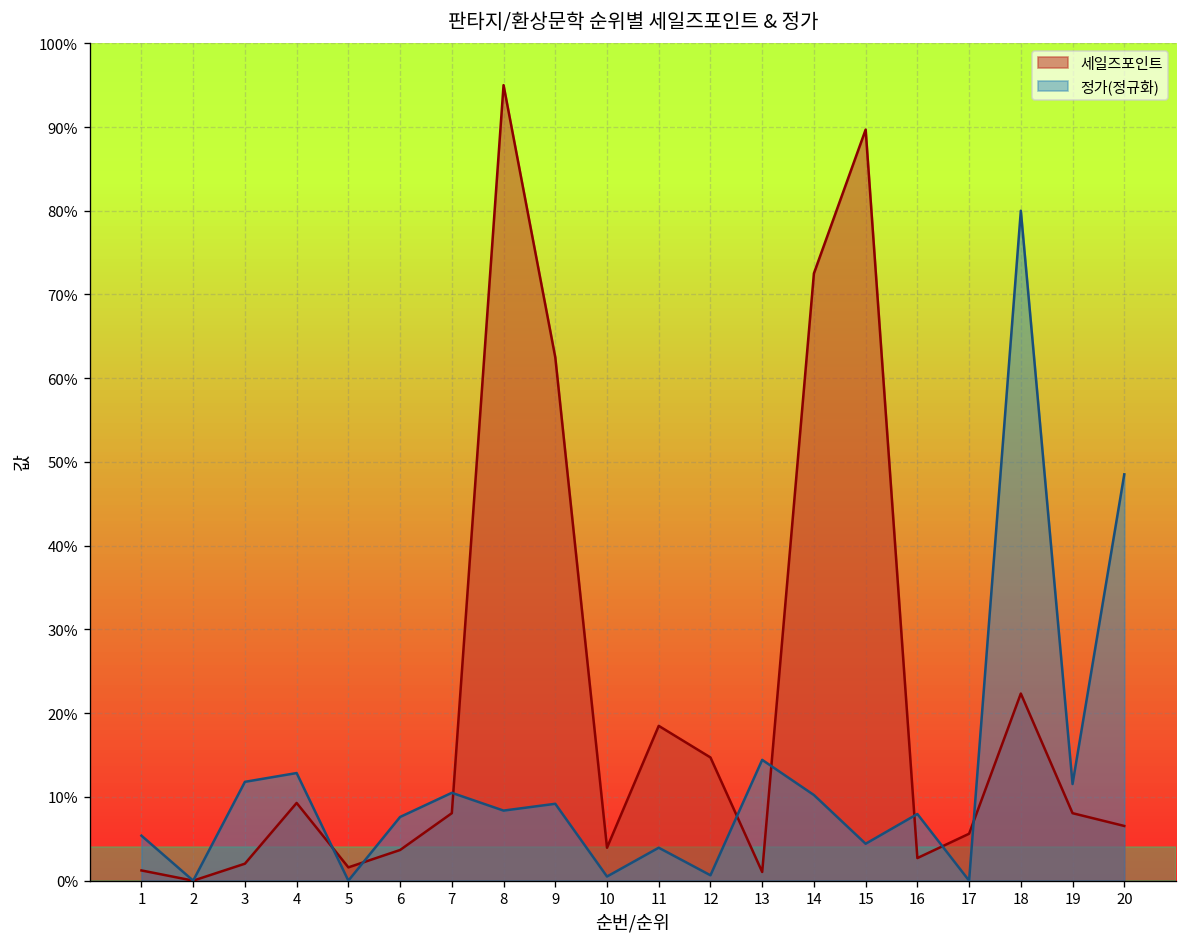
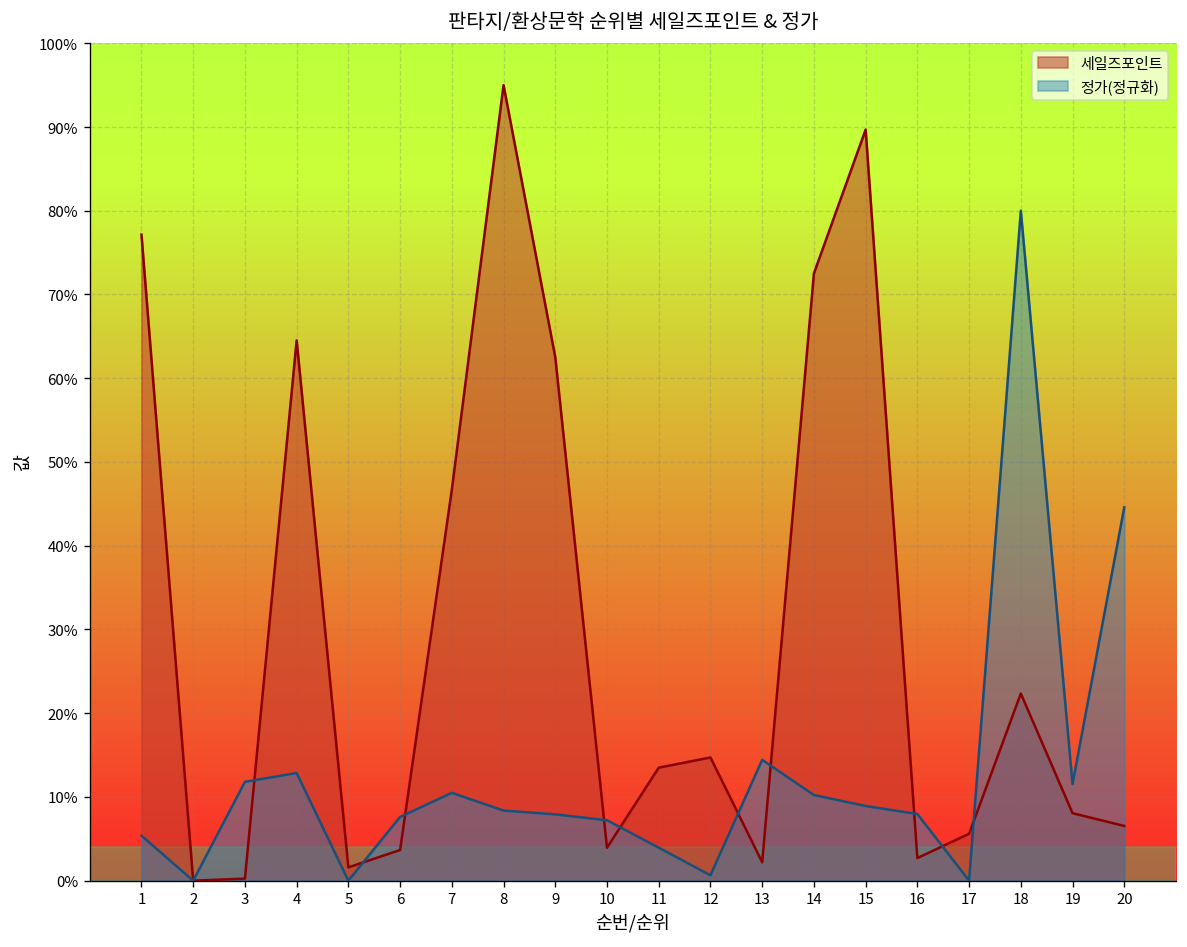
세일즈포인트, 1: 1% -> 77%
세일즈포인트, 3: 2% -> 0%
세일즈포인트, 4: 9% -> 65%
세일즈포인트, 7: 8% -> 47%
정가(정규화), 9: 9% -> 8%
정가(정규화), 10: 0% -> 7%
세일즈포인트, 11: 18% -> 13%
세일즈포인트, 13: 1% -> 2%
정가(정규화), 15: 4% -> 9%
정가(정규화), 20: 49% -> 45%
